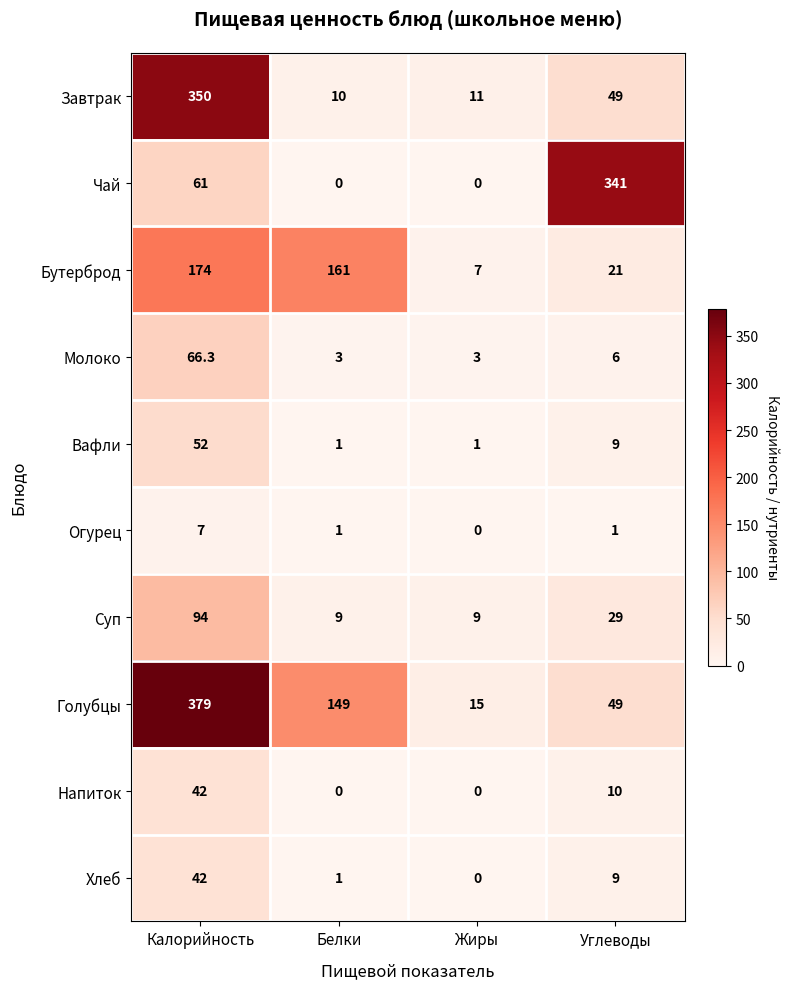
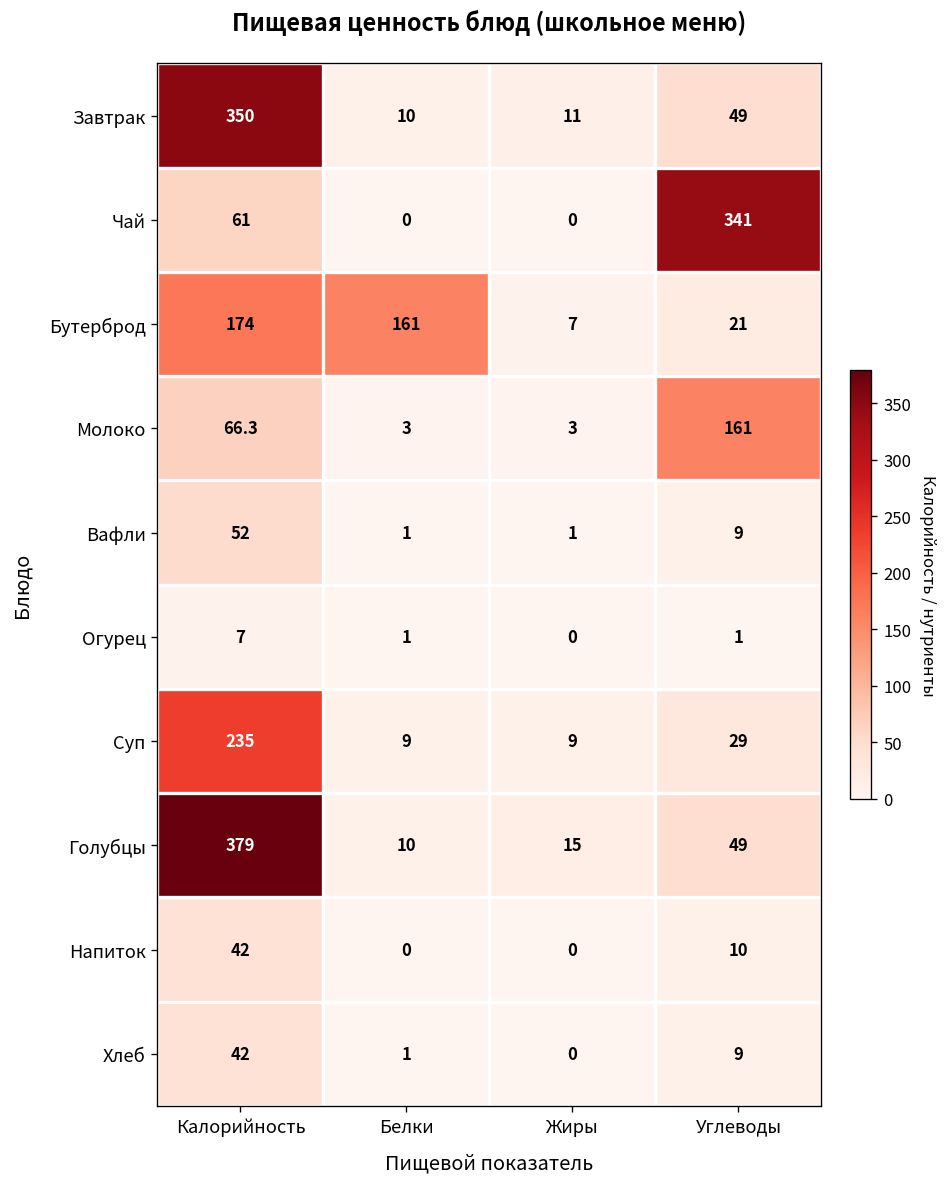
Молоко, Углеводы: 6 -> 161
Суп, Калорийность: 94 -> 235
Голубцы, Белки: 149 -> 10
